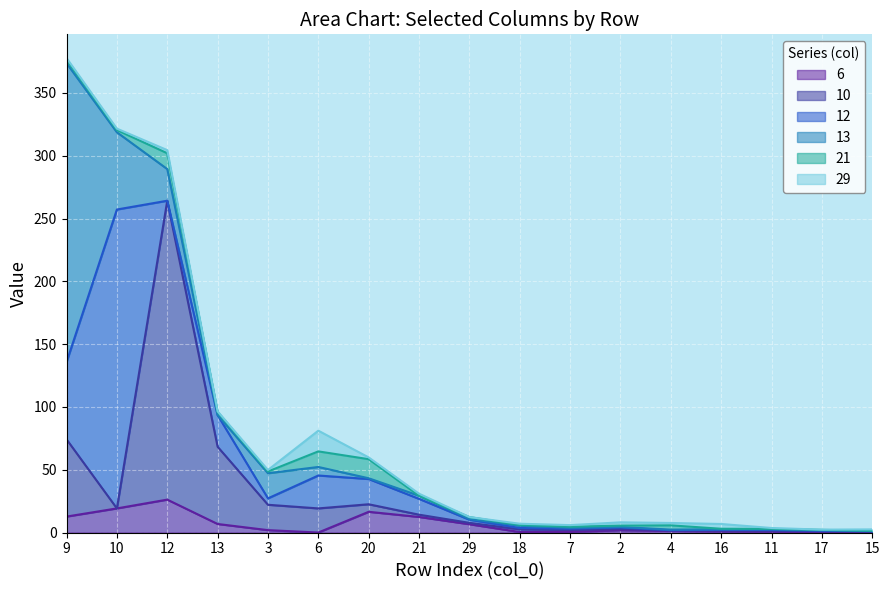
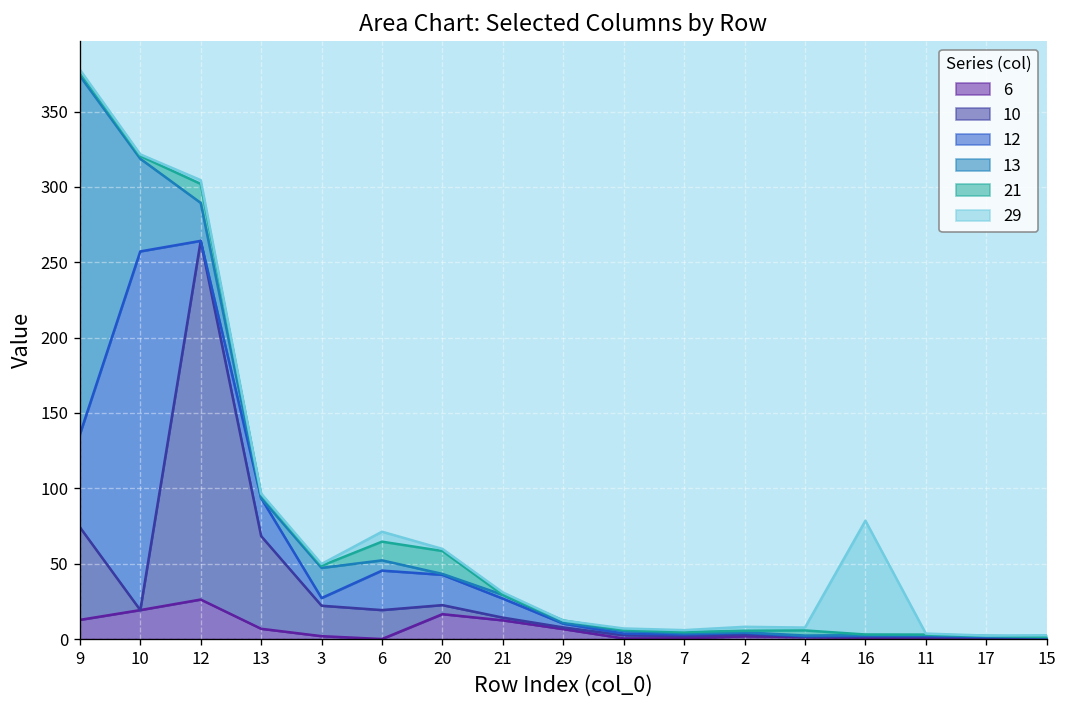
29, 6: 17 -> 7
29, 16: 4 -> 76
